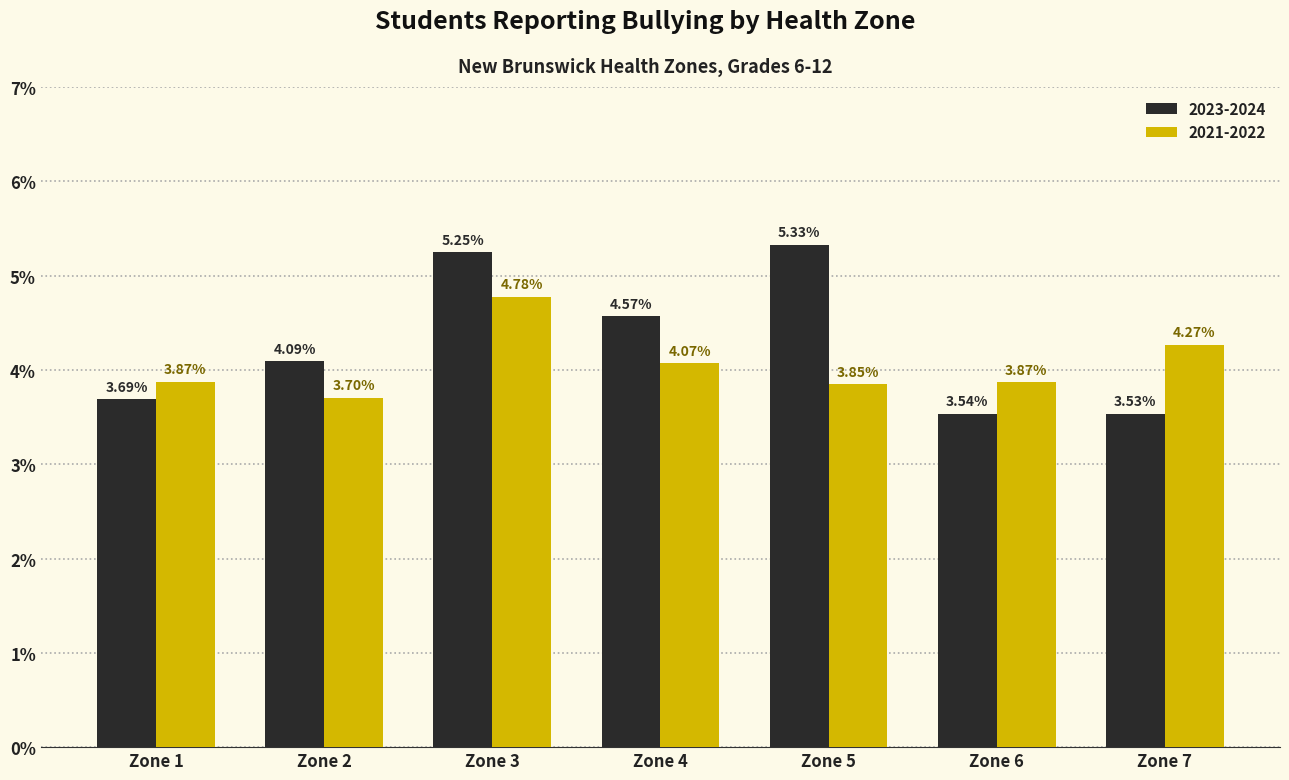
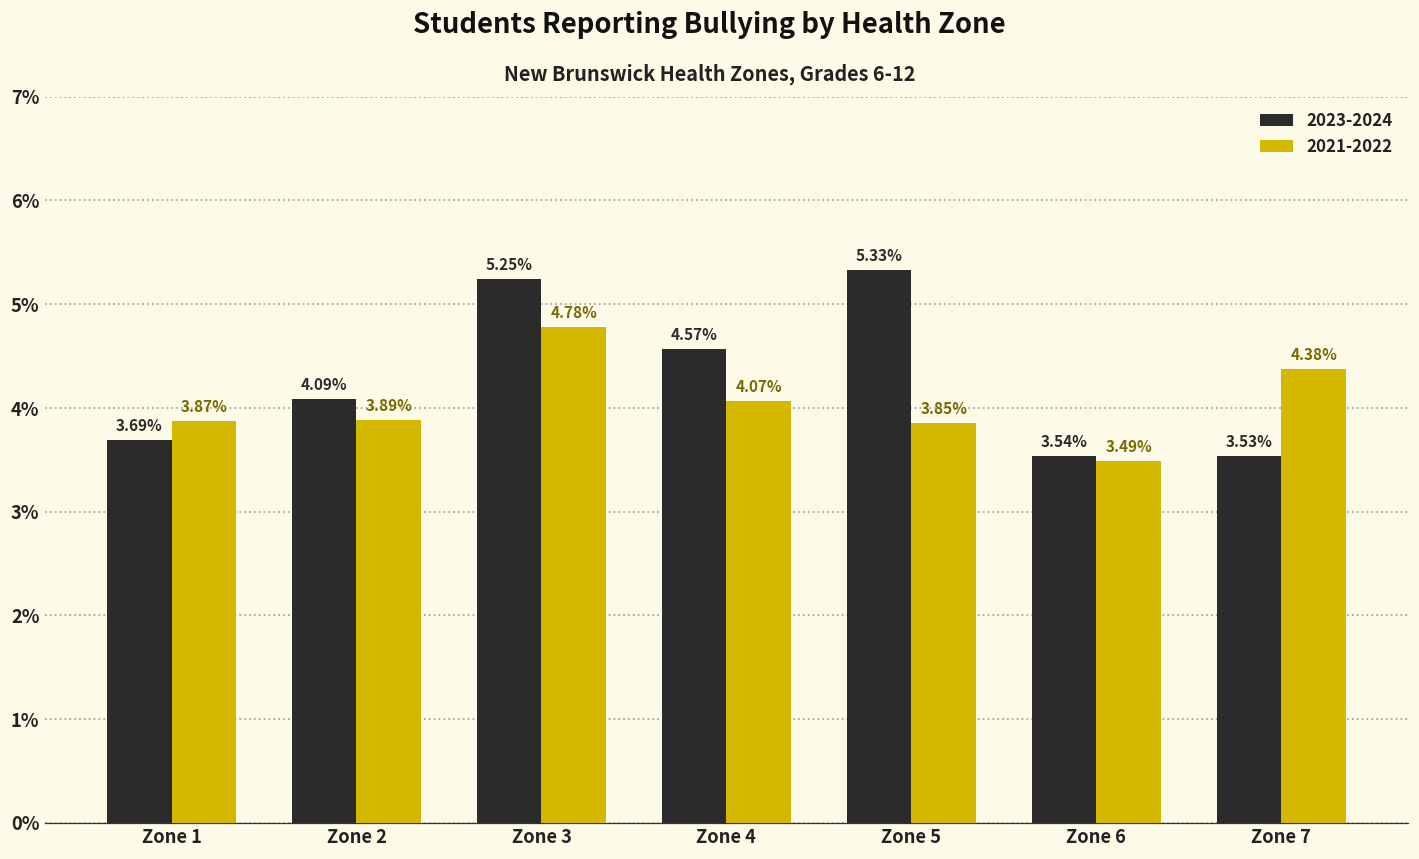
2021-2022, Zone 2: 3.70% -> 3.89%
2021-2022, Zone 6: 3.87% -> 3.49%
2021-2022, Zone 7: 4.27% -> 4.38%
